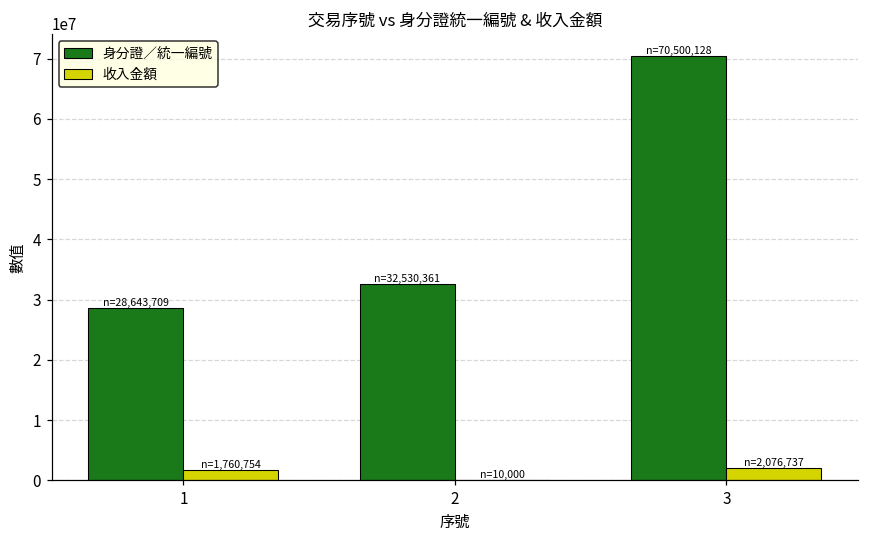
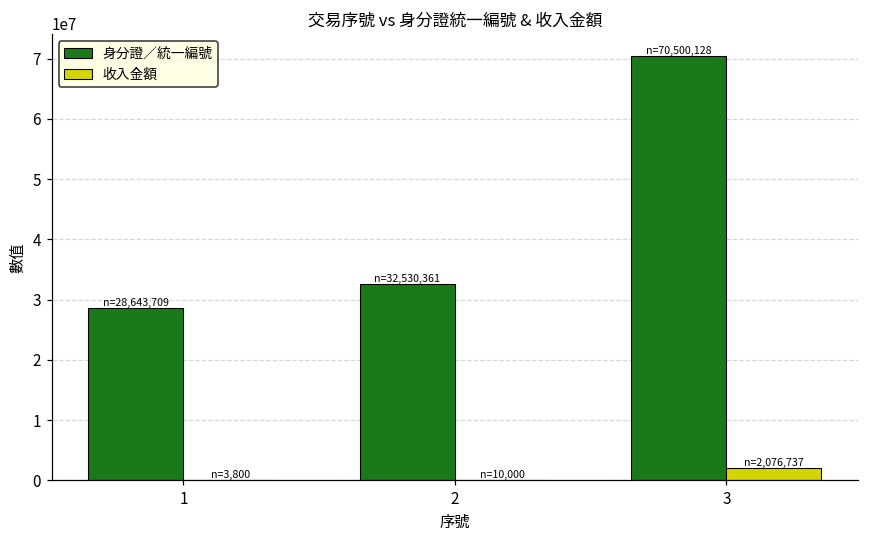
收入金額, 1: 1,760,754 -> 3,800
